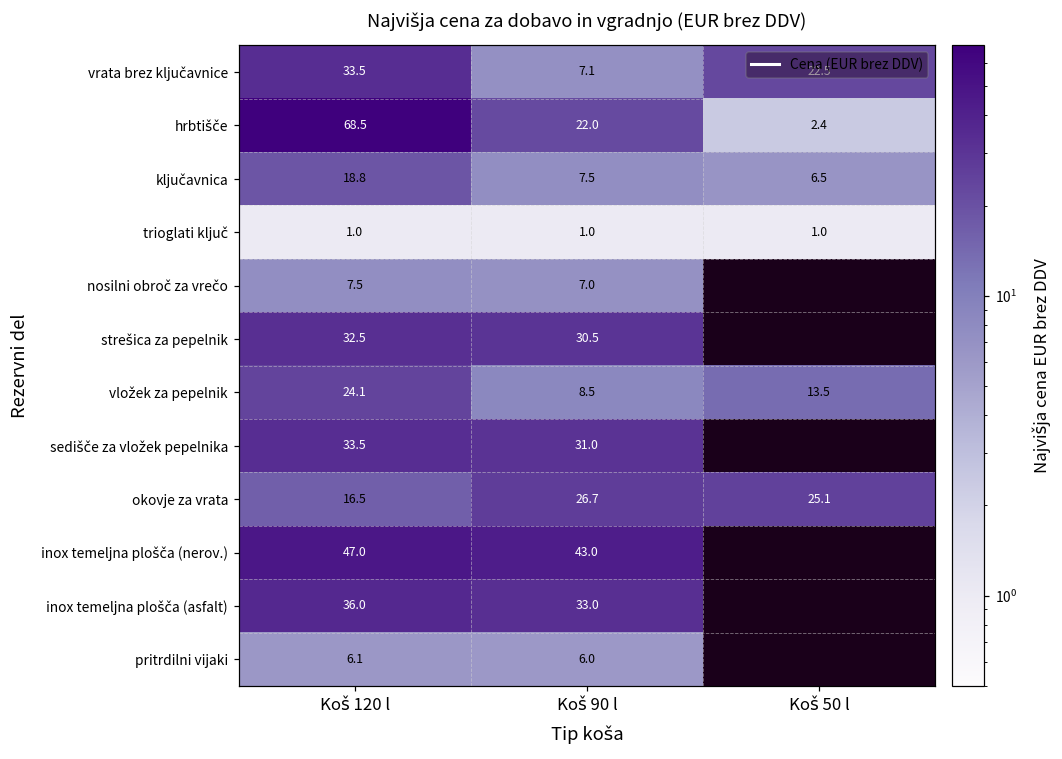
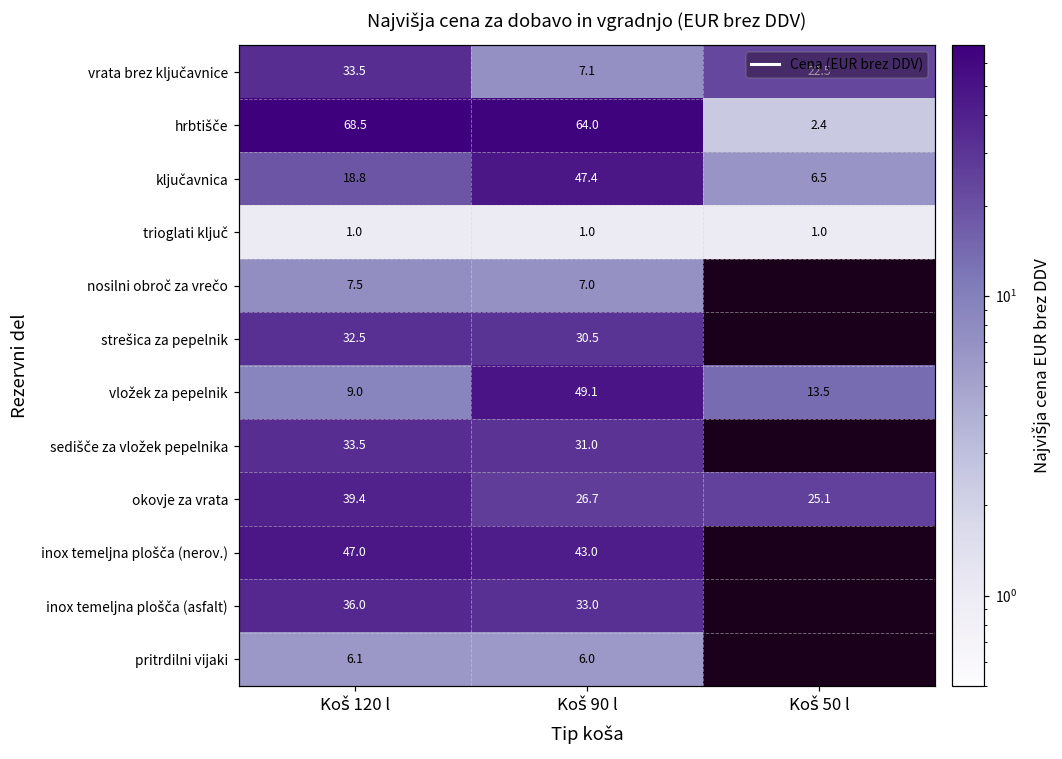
hrbtišče, Koš 90 l: 22.0 -> 64.0
ključavnica, Koš 90 l: 7.5 -> 47.4
vložek za pepelnik, Koš 120 l: 24.1 -> 9.0
vložek za pepelnik, Koš 90 l: 8.5 -> 49.1
okovje za vrata, Koš 120 l: 16.5 -> 39.4
